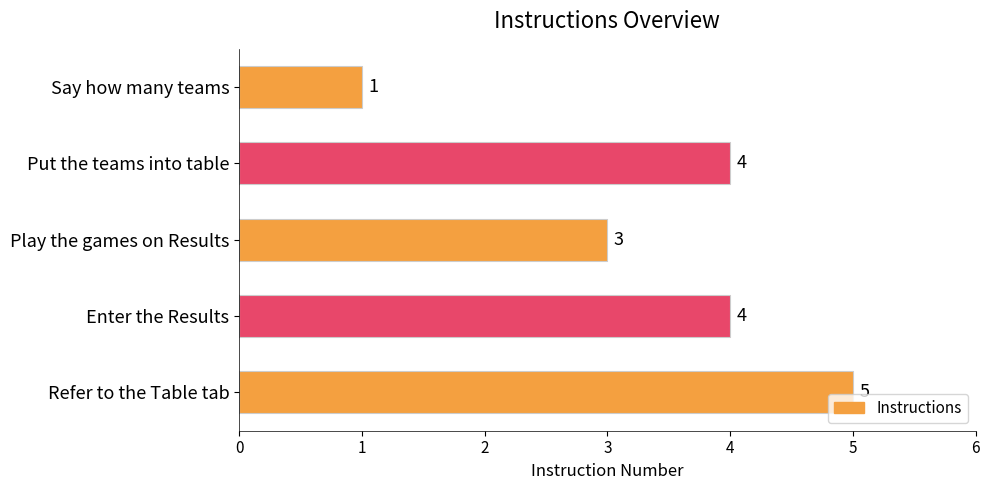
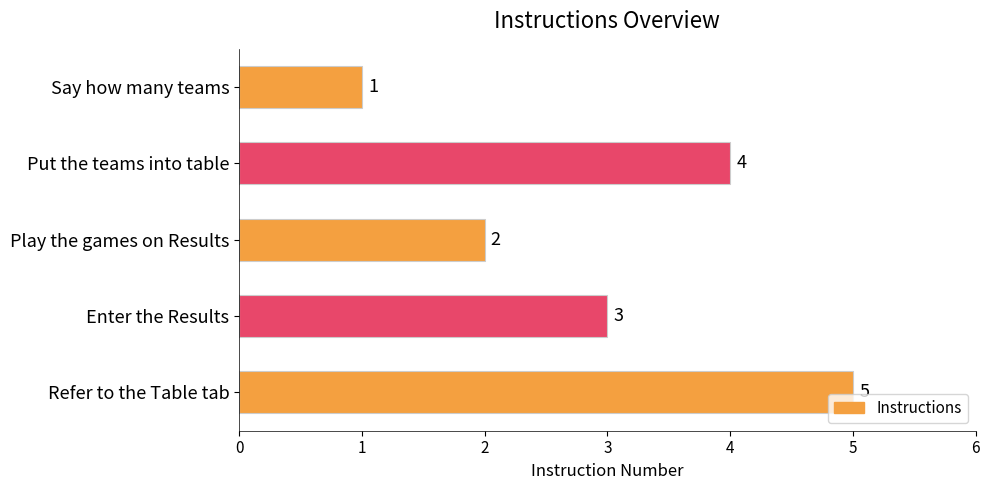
Play the games on Results: 3 -> 2
Enter the Results: 4 -> 3
